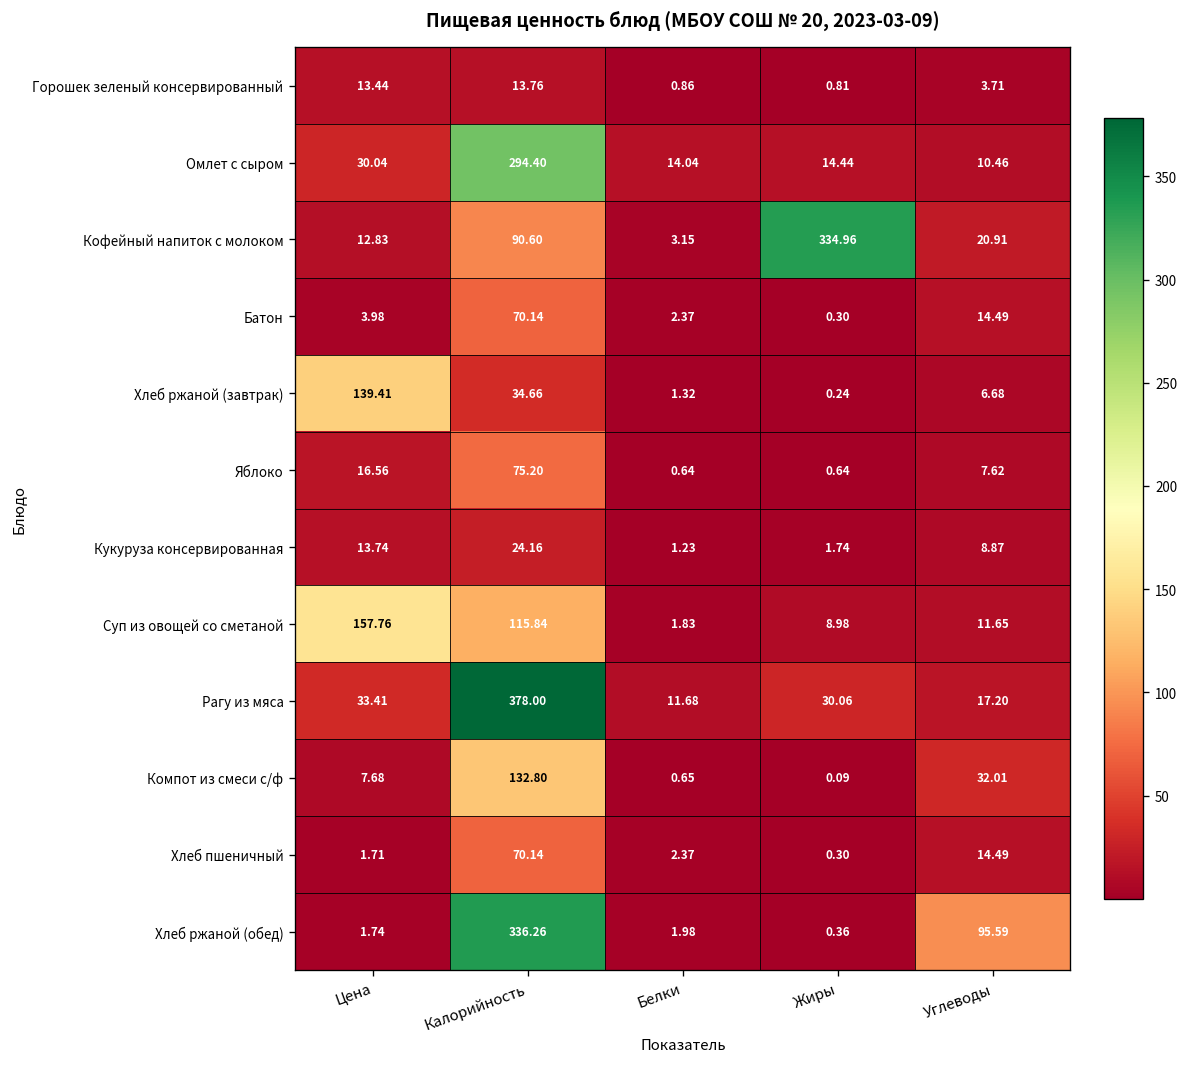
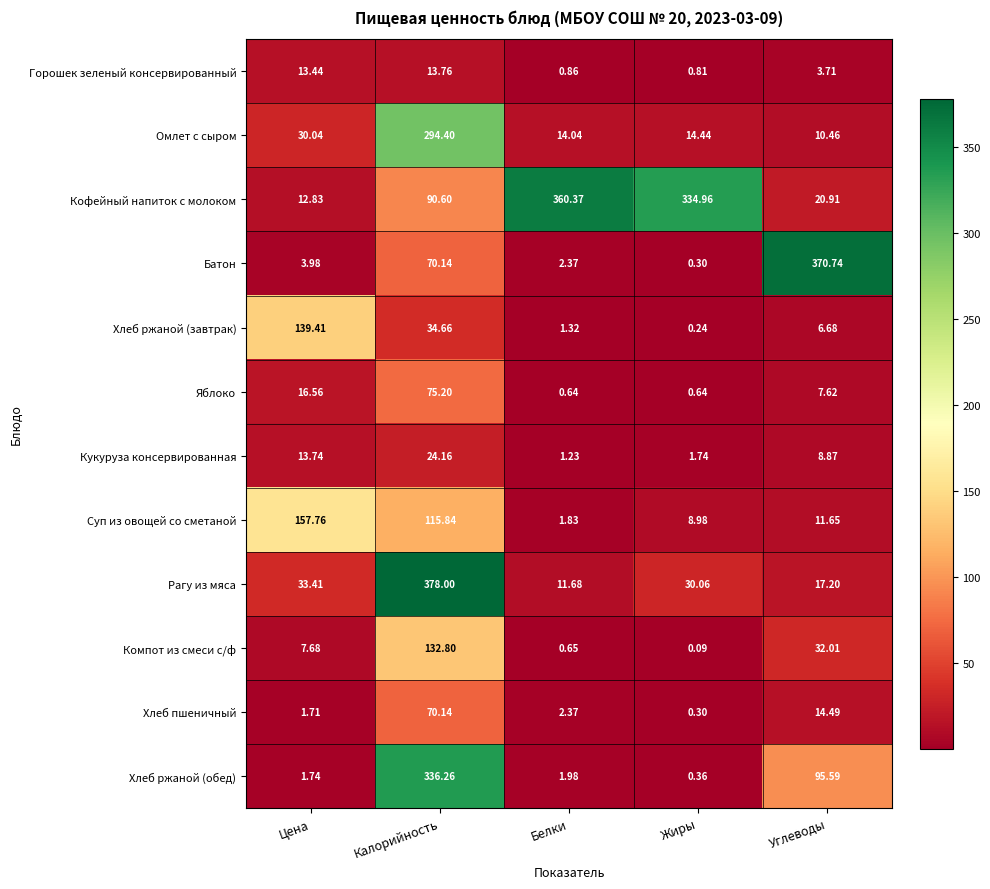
Кофейный напиток с молоком, Белки: 3.15 -> 360.37
Батон, Углеводы: 14.49 -> 370.74
